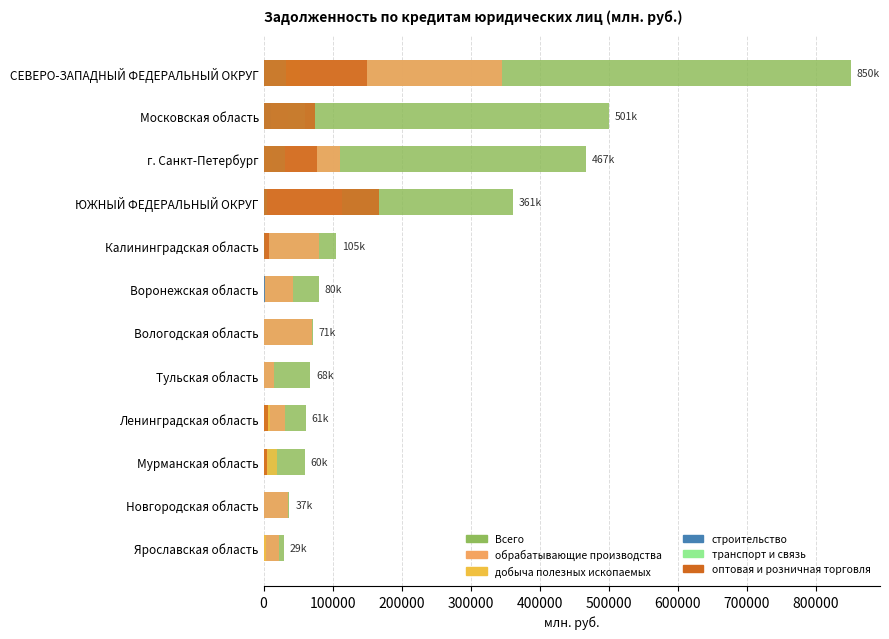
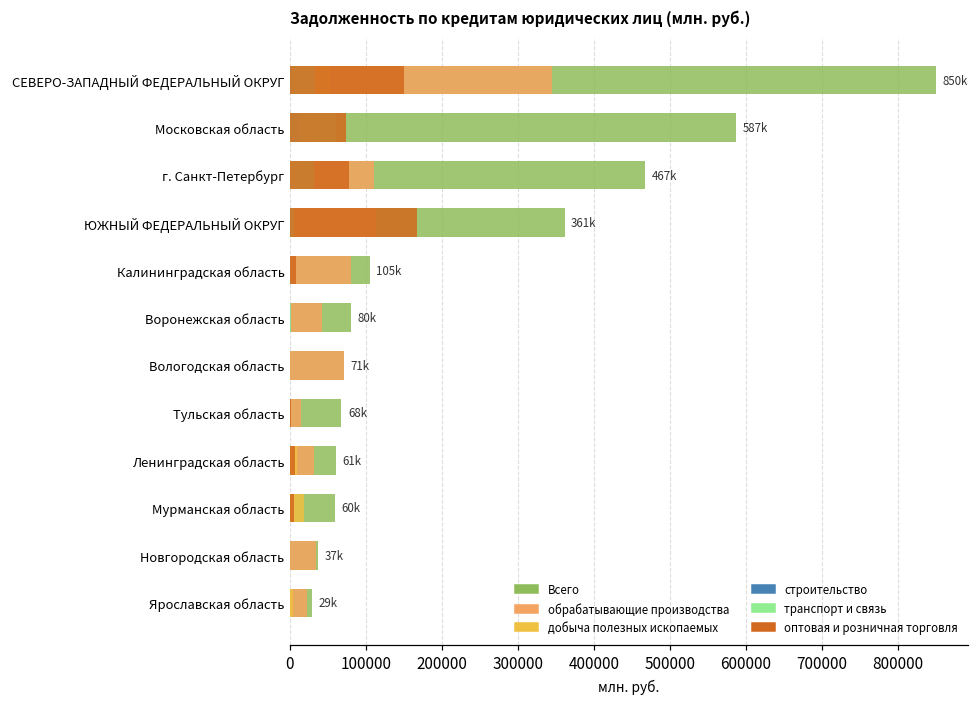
Всего, Московская область: 501k -> 587k
